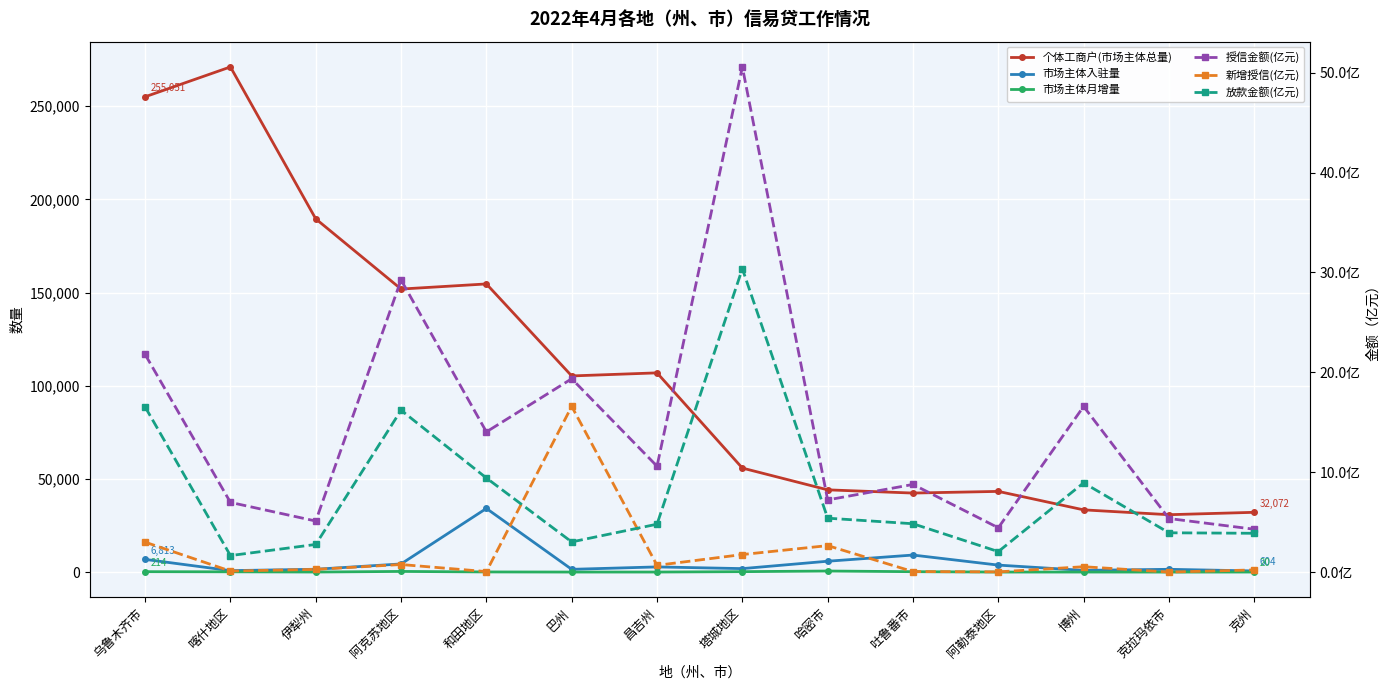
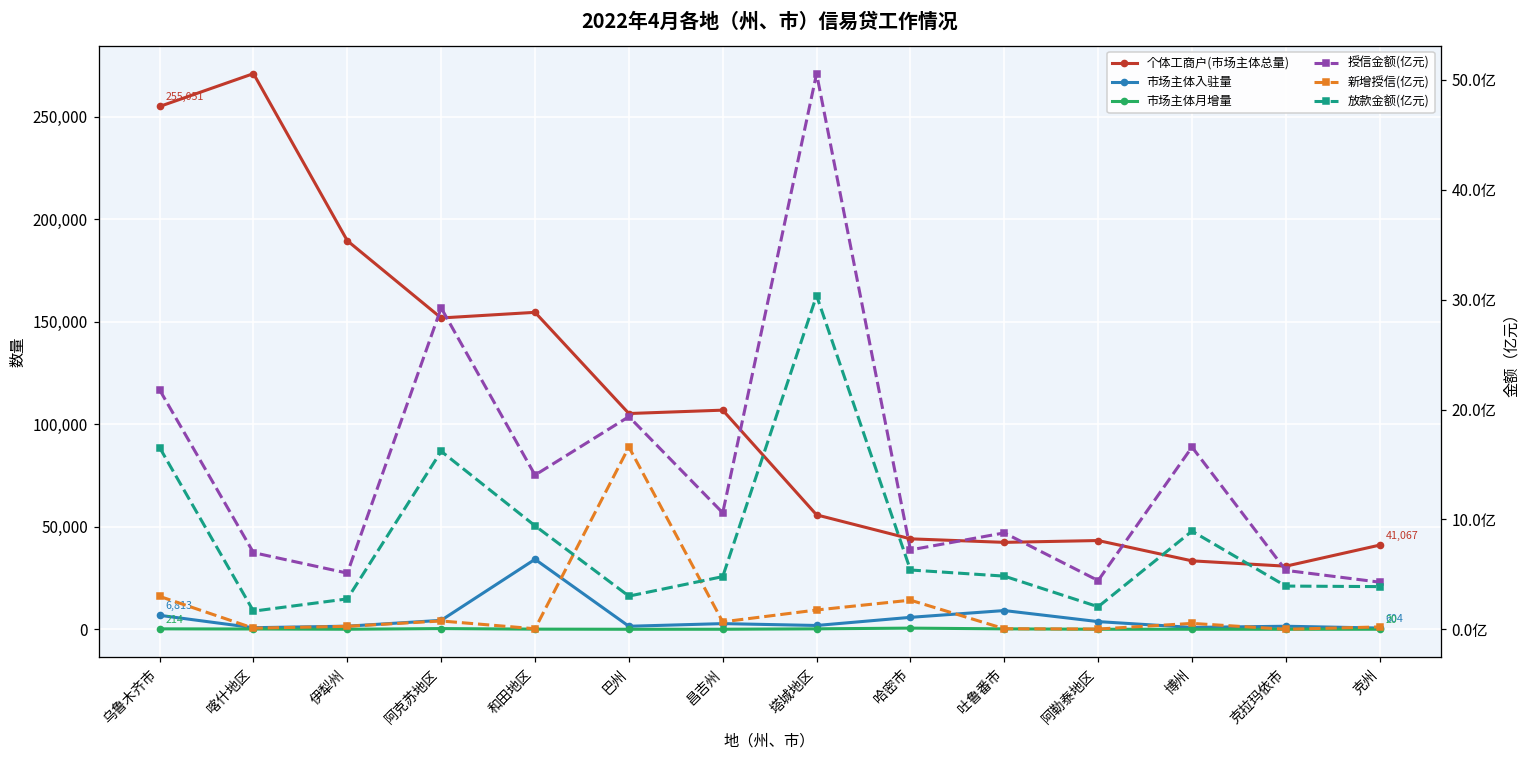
个体工商户(市场主体总量), 克州: 32,072 -> 41,067
